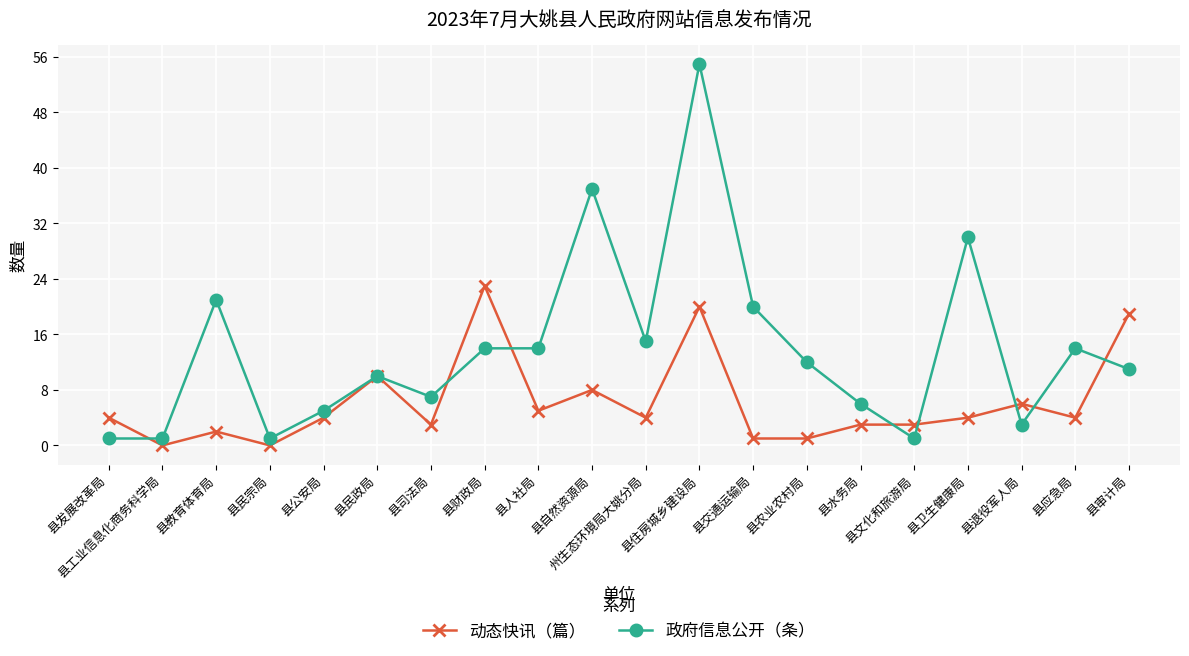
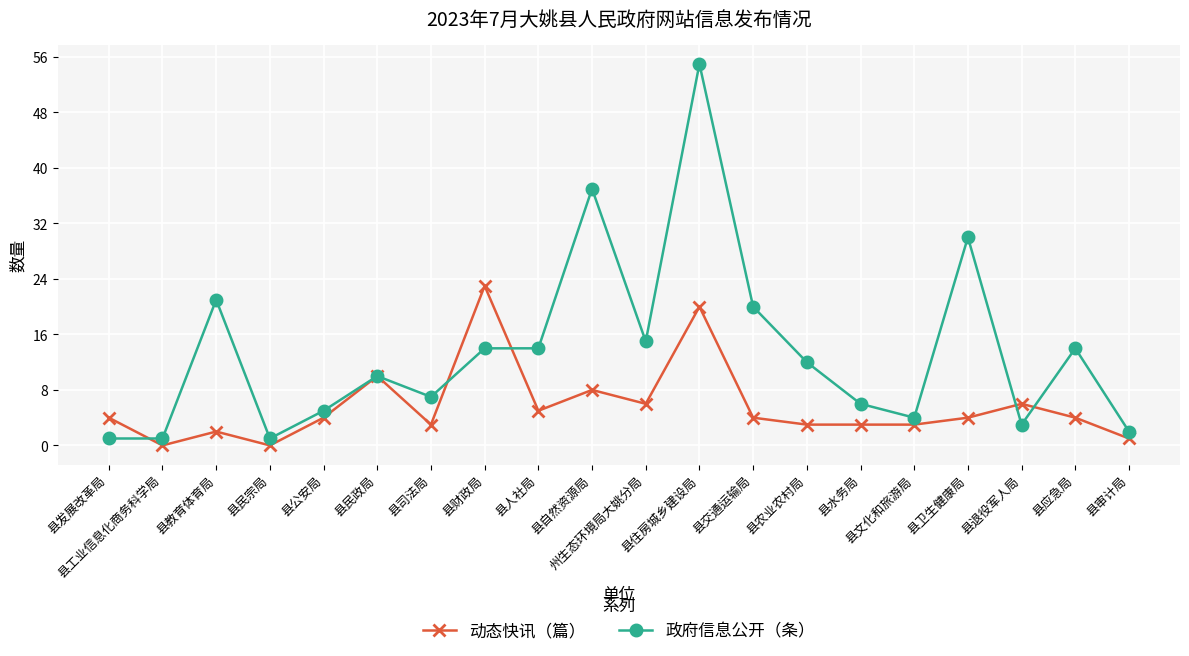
动态快讯（篇）, 州生态环境局大姚分局: 4 -> 6
动态快讯（篇）, 县交通运输局: 1 -> 4
动态快讯（篇）, 县农业农村局: 1 -> 3
政府信息公开（条）, 县文化和旅游局: 1 -> 4
动态快讯（篇）, 县审计局: 19 -> 1
政府信息公开（条）, 县审计局: 11 -> 2
